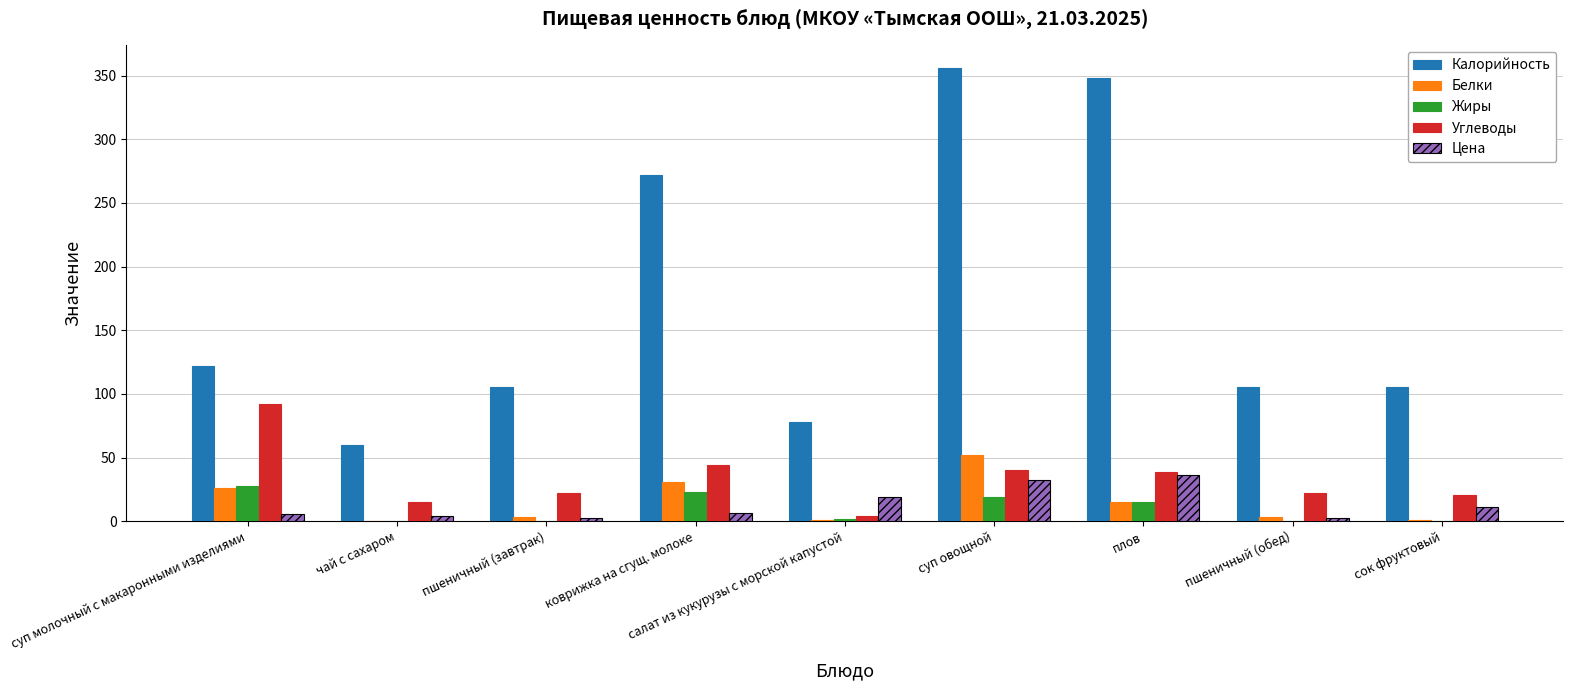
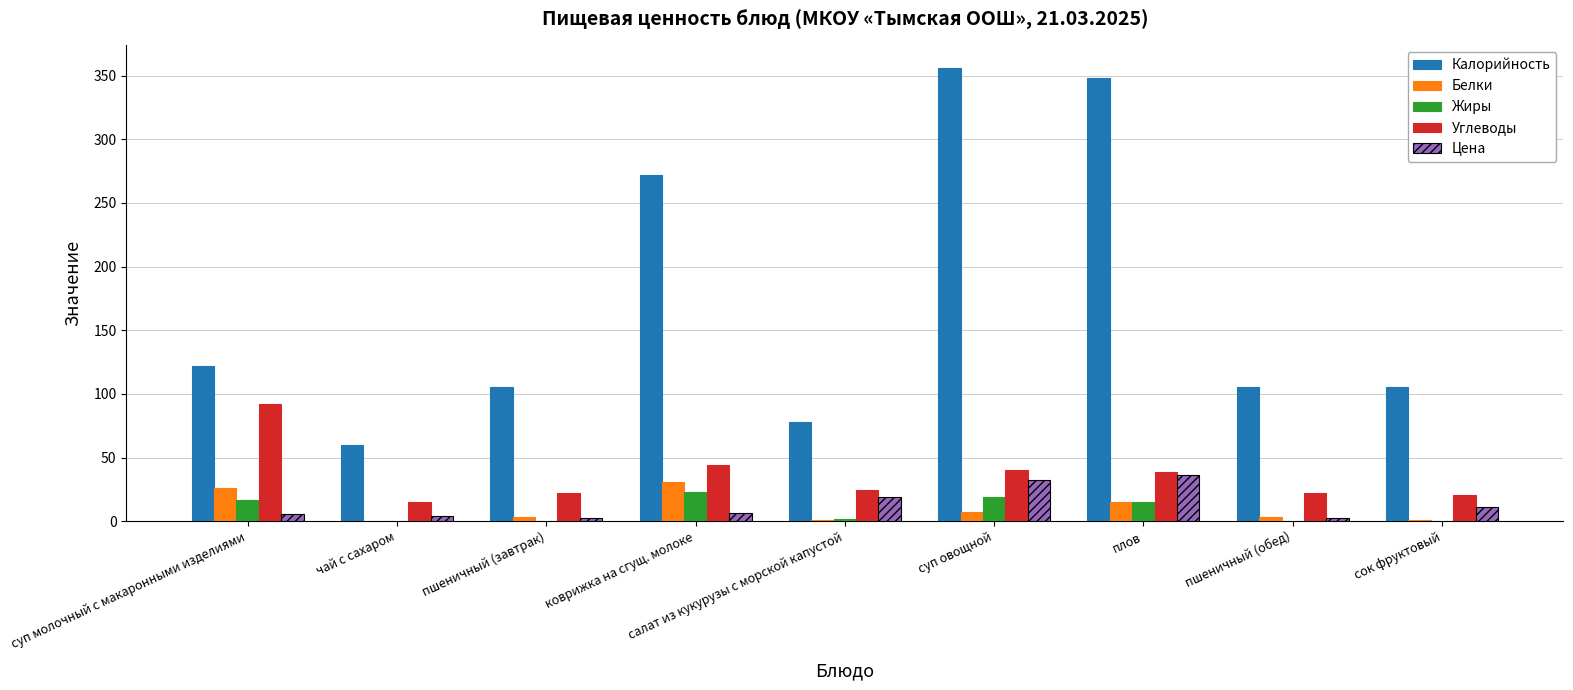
Жиры, суп молочный с макаронными изделиями: 28 -> 17
Углеводы, салат из кукурузы с морской капустой: 4 -> 24
Белки, суп овощной: 52 -> 7
